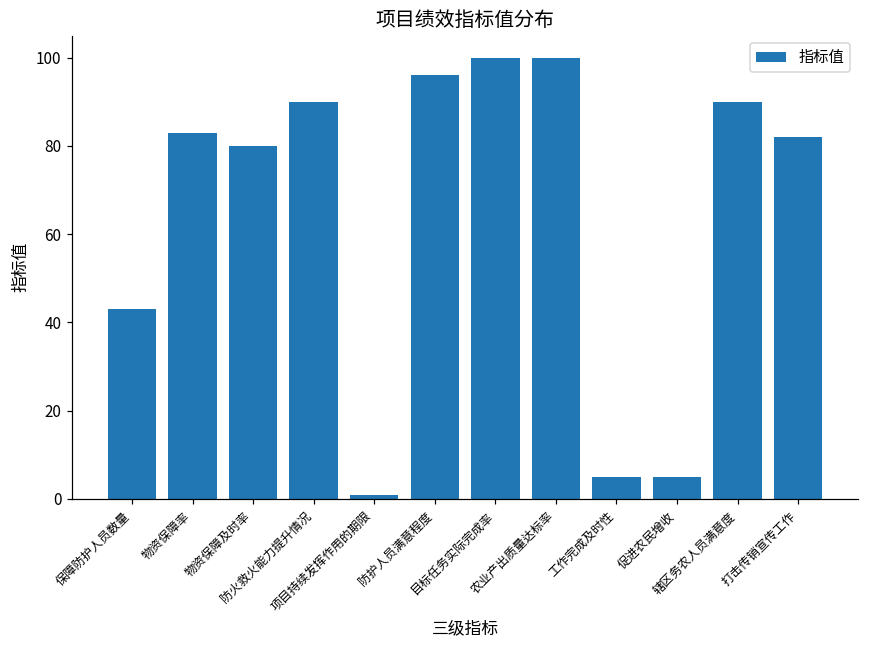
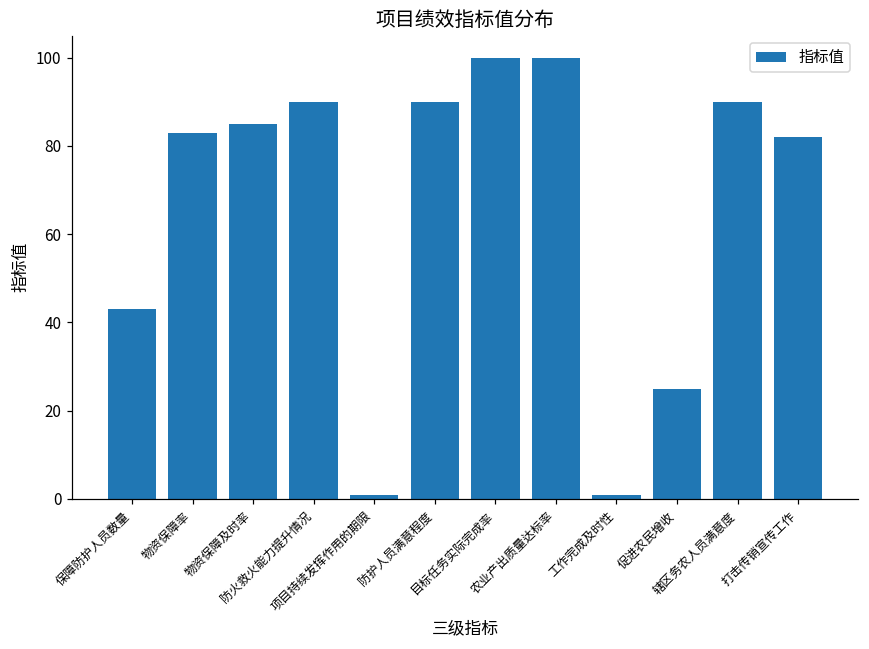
物资保障及时率: 80 -> 85
防护人员满意程度: 96 -> 90
工作完成及时性: 5 -> 1
促进农民增收: 5 -> 25
